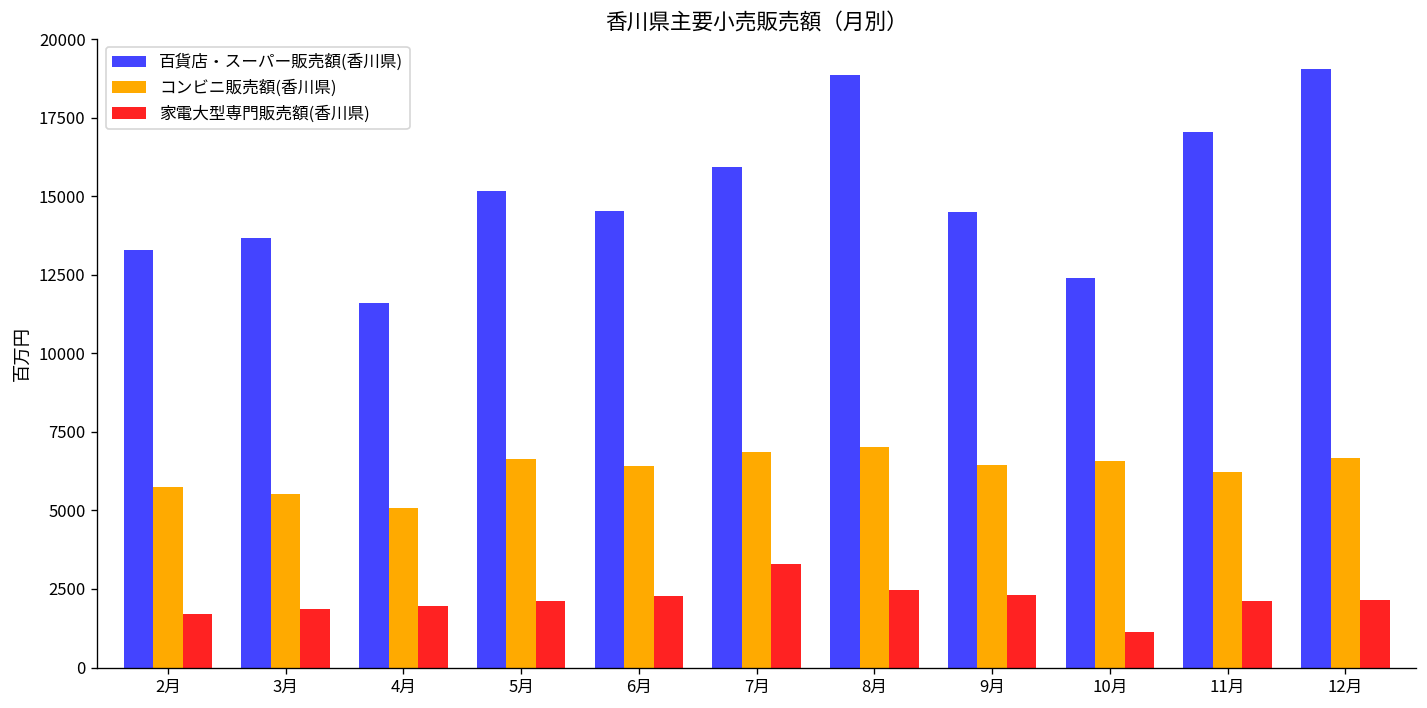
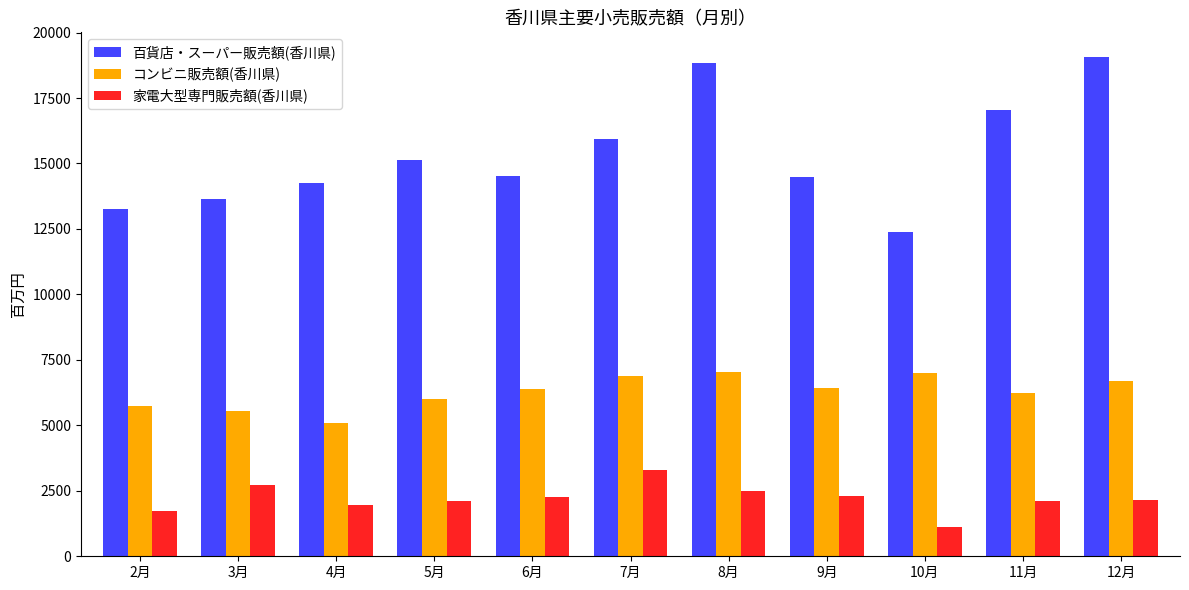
家電大型専門販売額(香川県), 3月: 1900 -> 2700
百貨店・スーパー販売額(香川県), 4月: 11600 -> 14300
コンビニ販売額(香川県), 5月: 6600 -> 6000
コンビニ販売額(香川県), 10月: 6600 -> 7000
